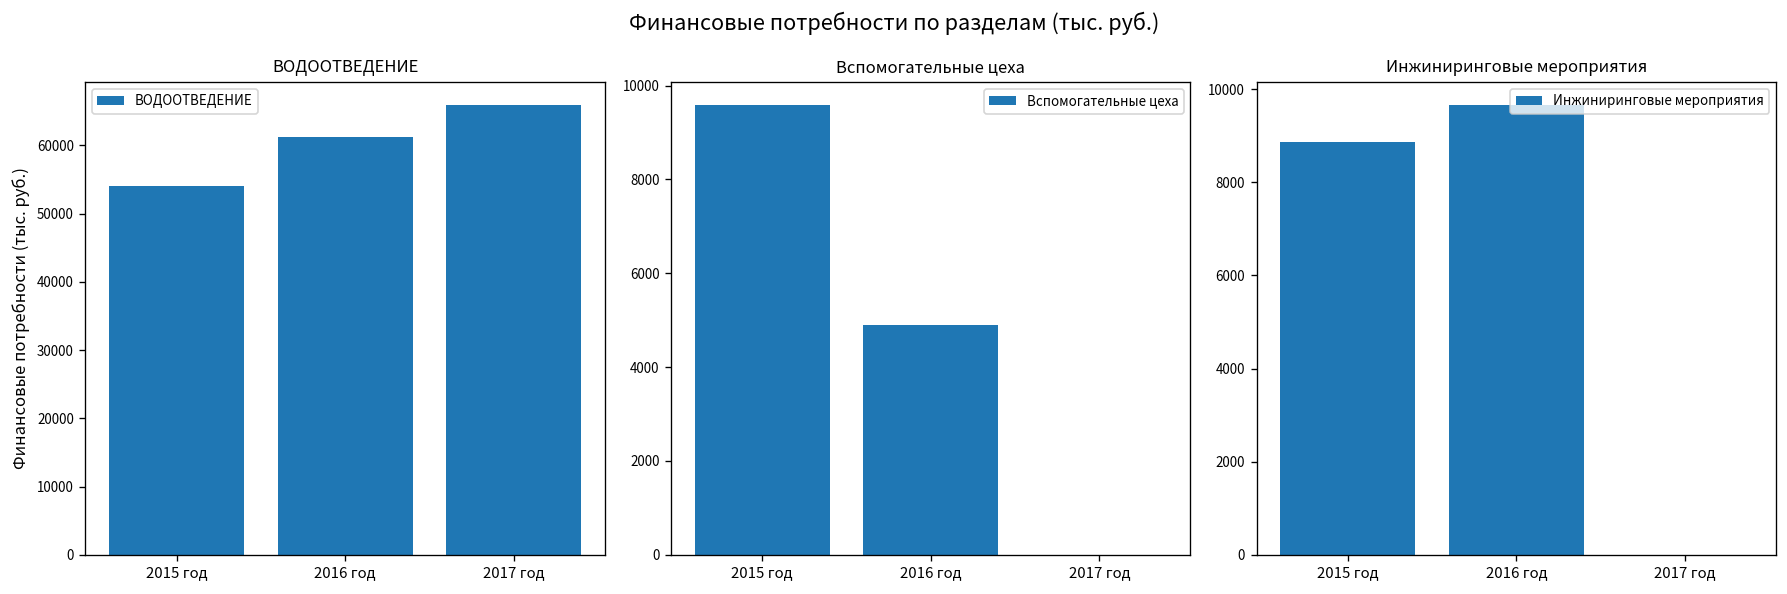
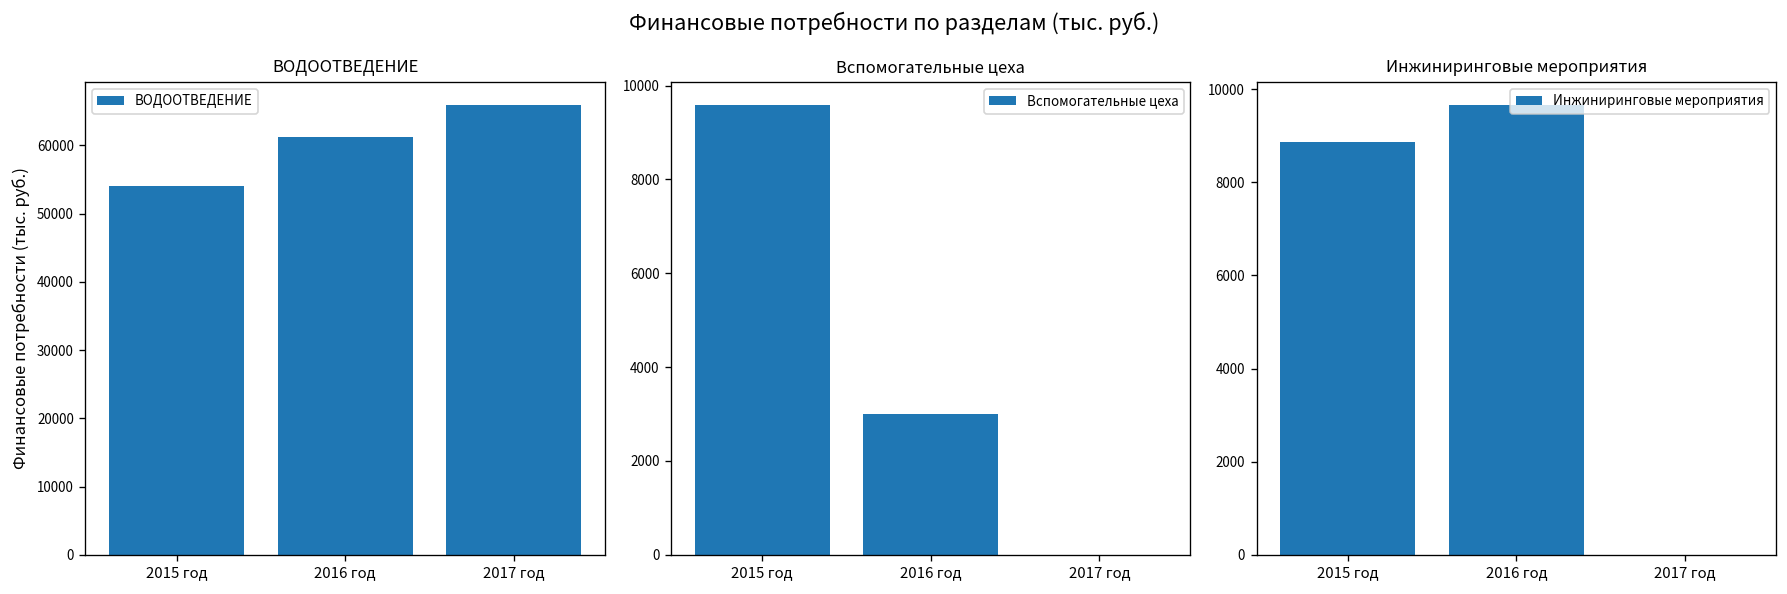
Вспомогательные цеха, 2016 год: 4900 -> 3000
